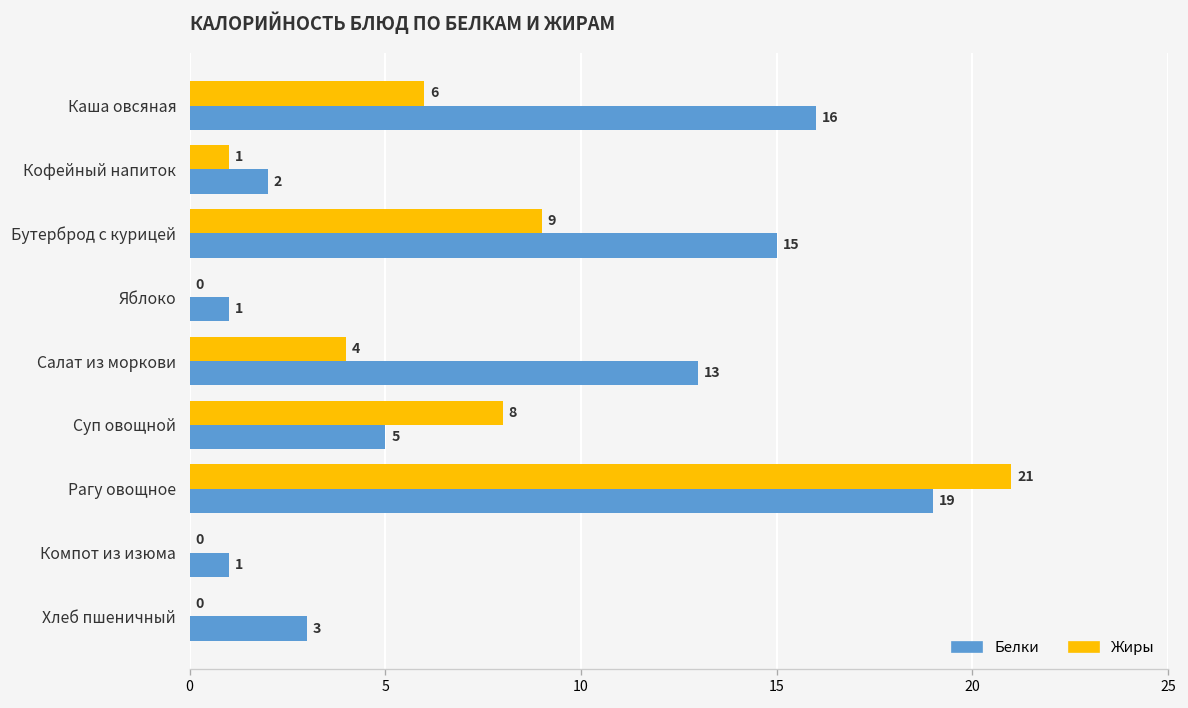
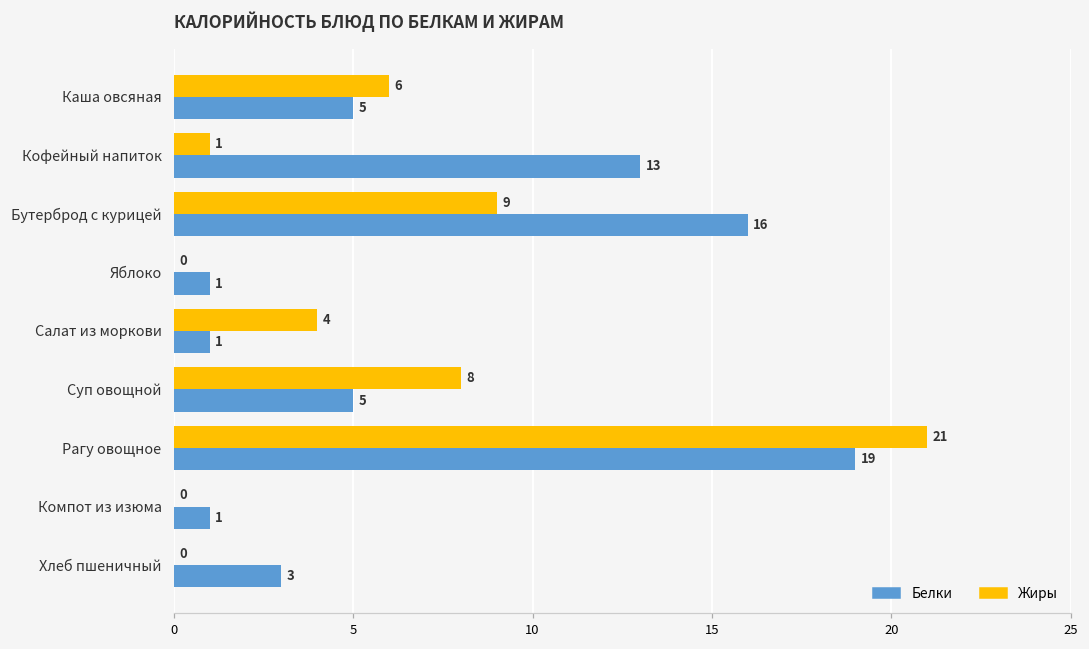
Белки, Каша овсяная: 16 -> 5
Белки, Кофейный напиток: 2 -> 13
Белки, Бутерброд с курицей: 15 -> 16
Белки, Салат из моркови: 13 -> 1
